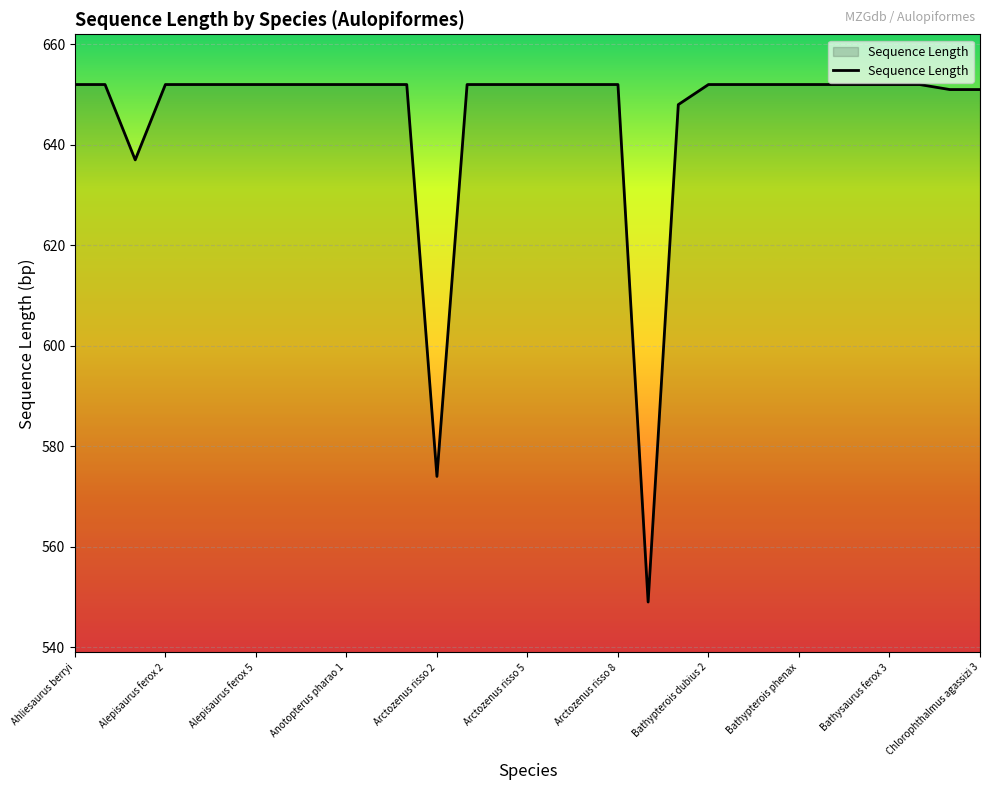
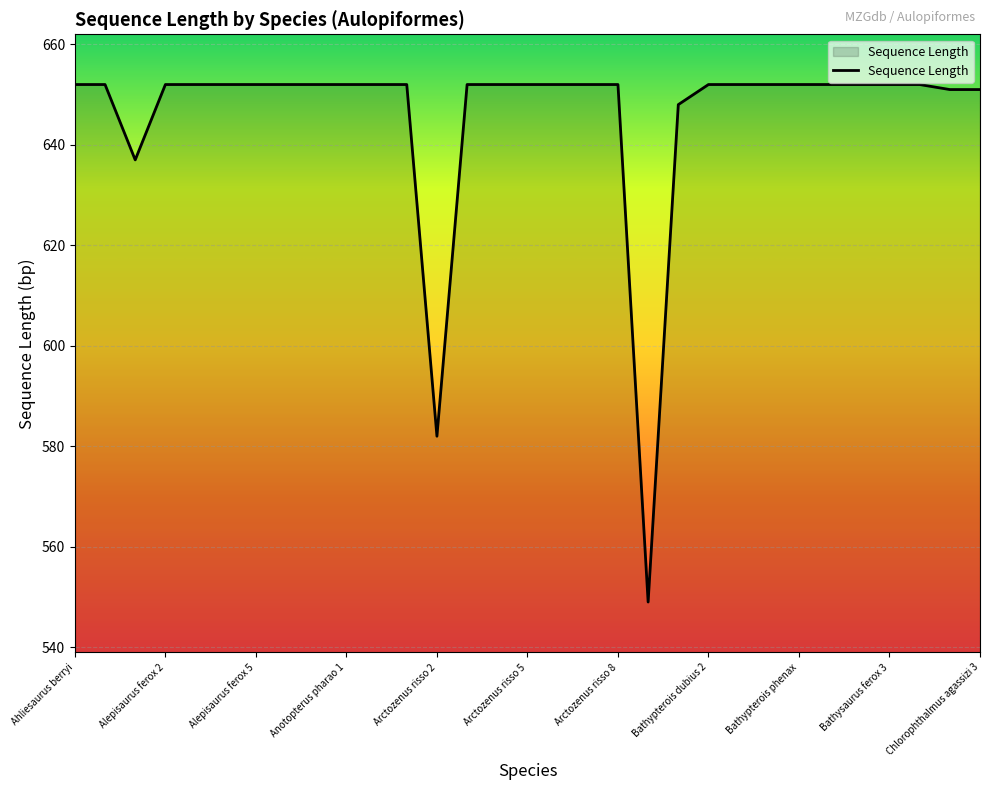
Arctozenus risso 2: 574 -> 582
